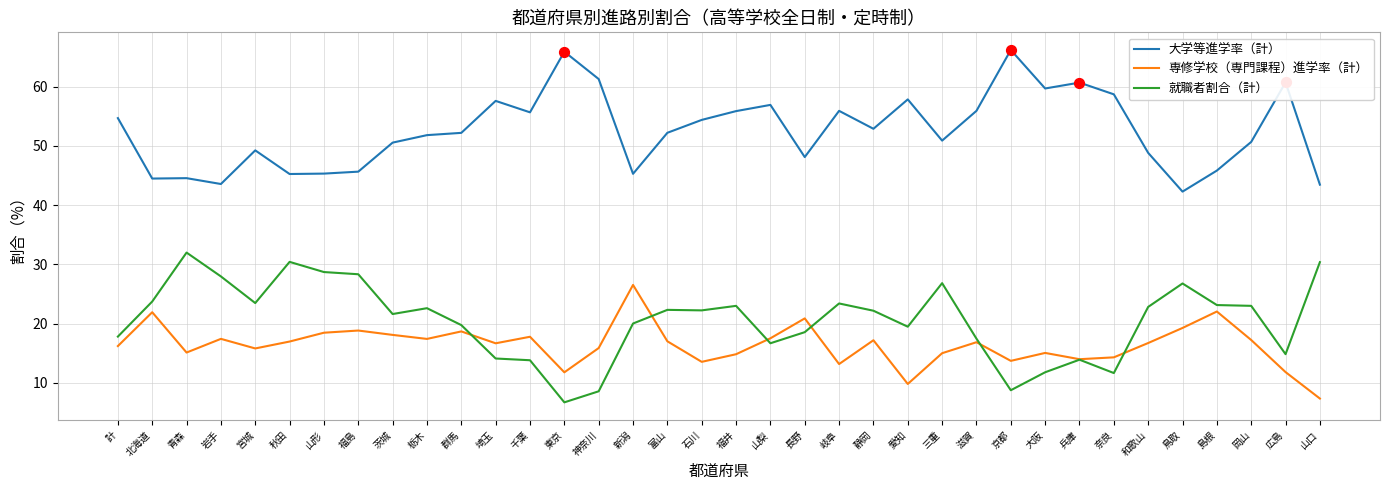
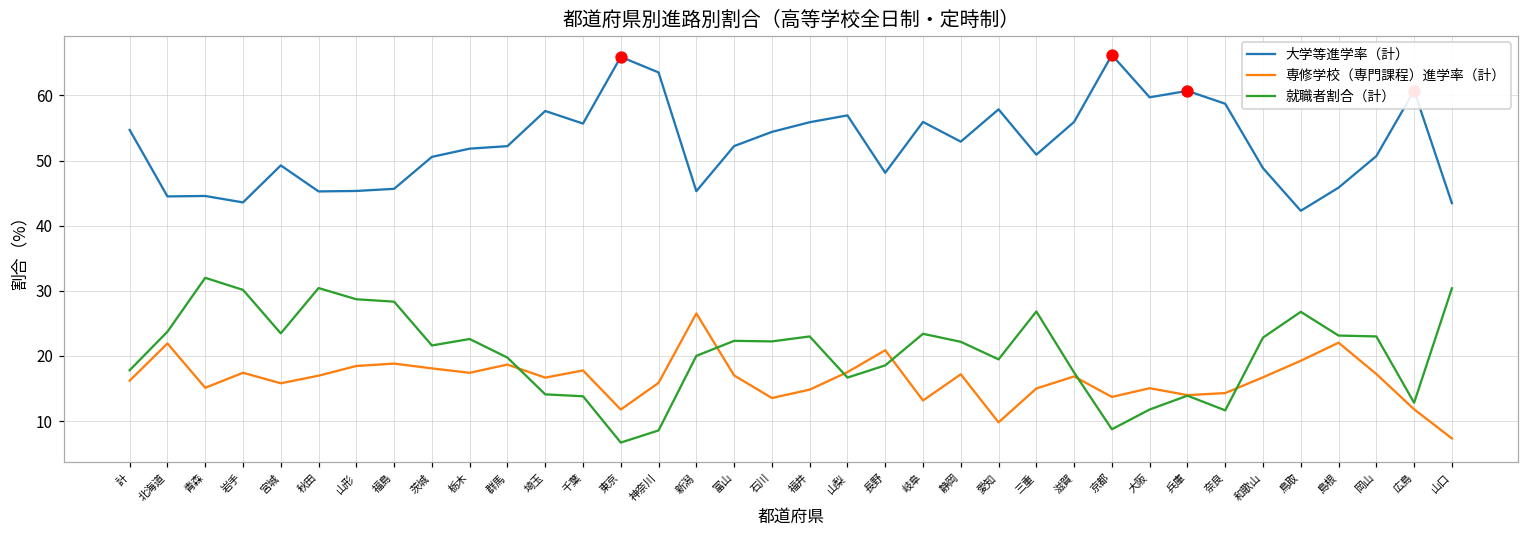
就職者割合（計）, 岩手: 28 -> 30
大学等進学率（計）, 神奈川: 61 -> 64
就職者割合（計）, 広島: 15 -> 13
